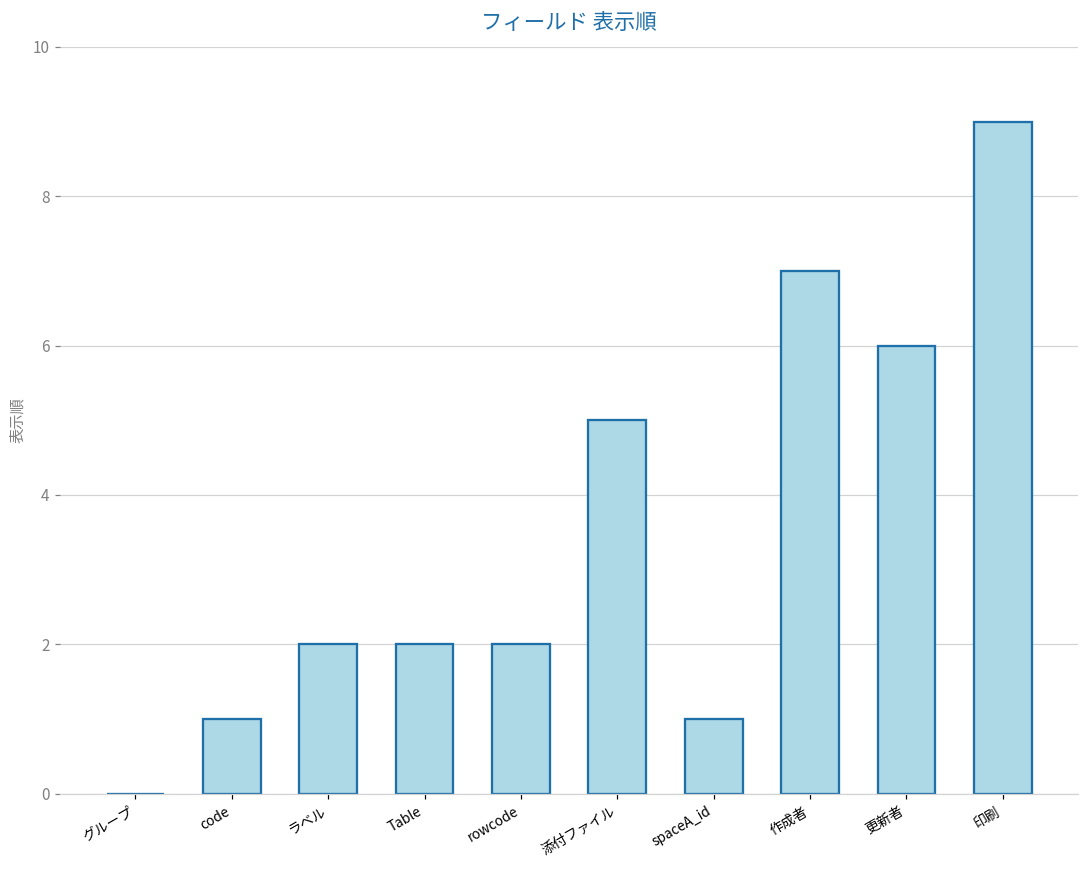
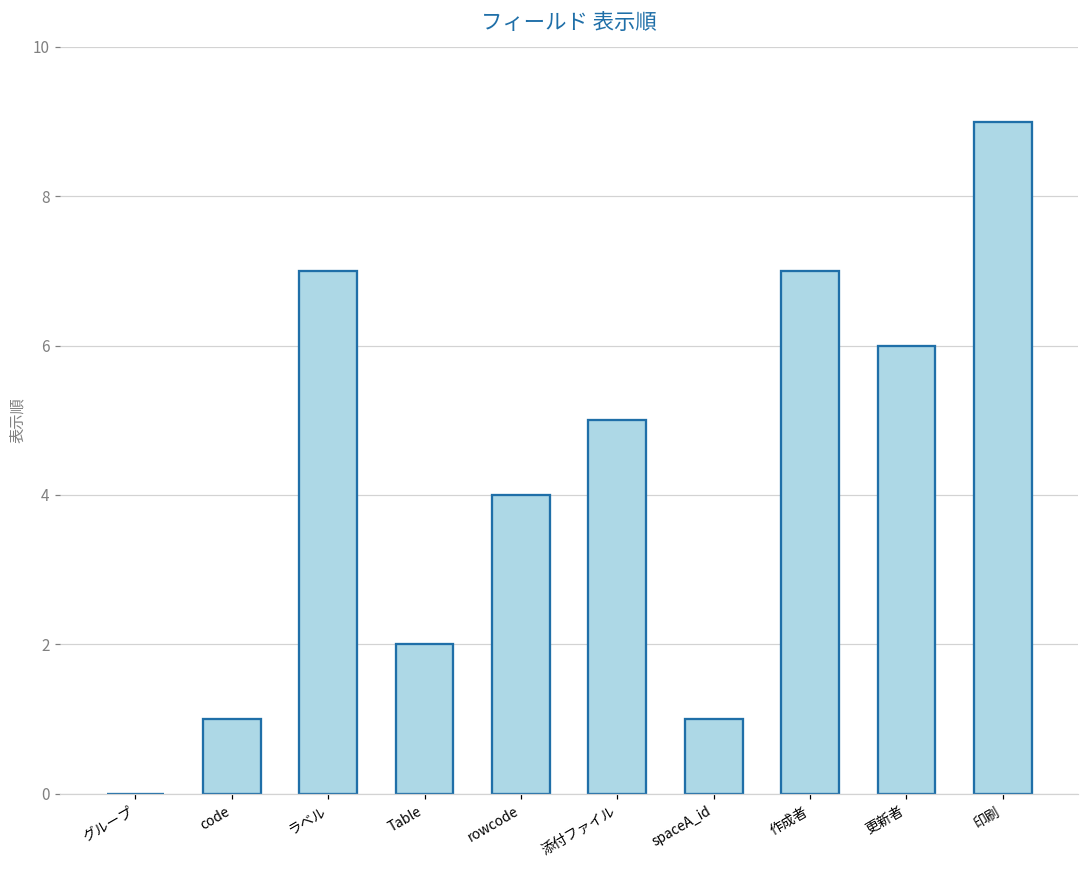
ラベル: 2 -> 7
rowcode: 2 -> 4
